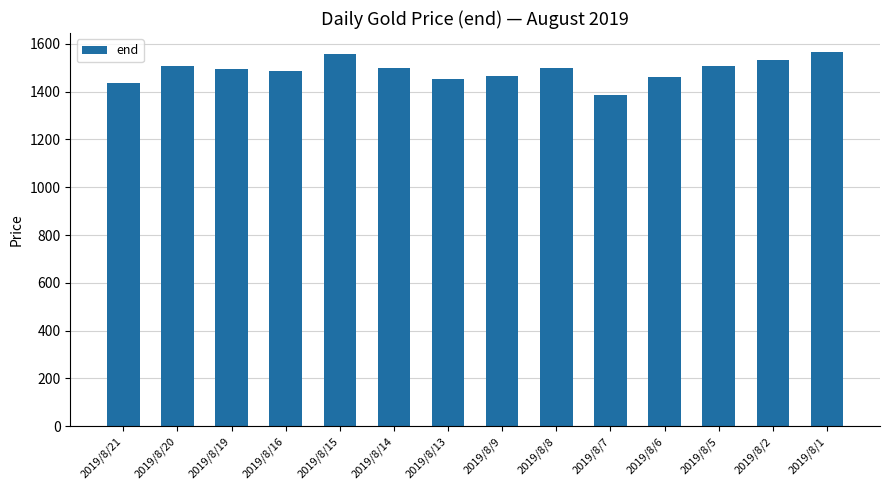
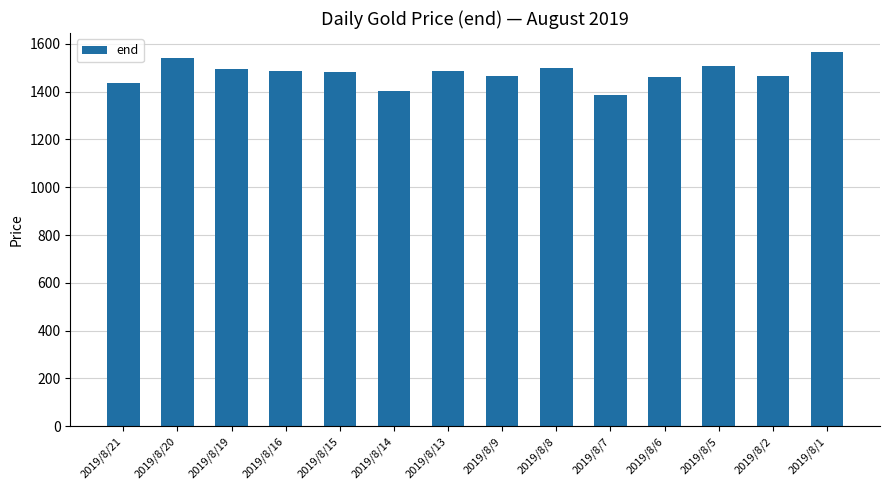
2019/8/20: 1510 -> 1540
2019/8/15: 1560 -> 1480
2019/8/14: 1500 -> 1400
2019/8/13: 1450 -> 1490
2019/8/2: 1530 -> 1470
